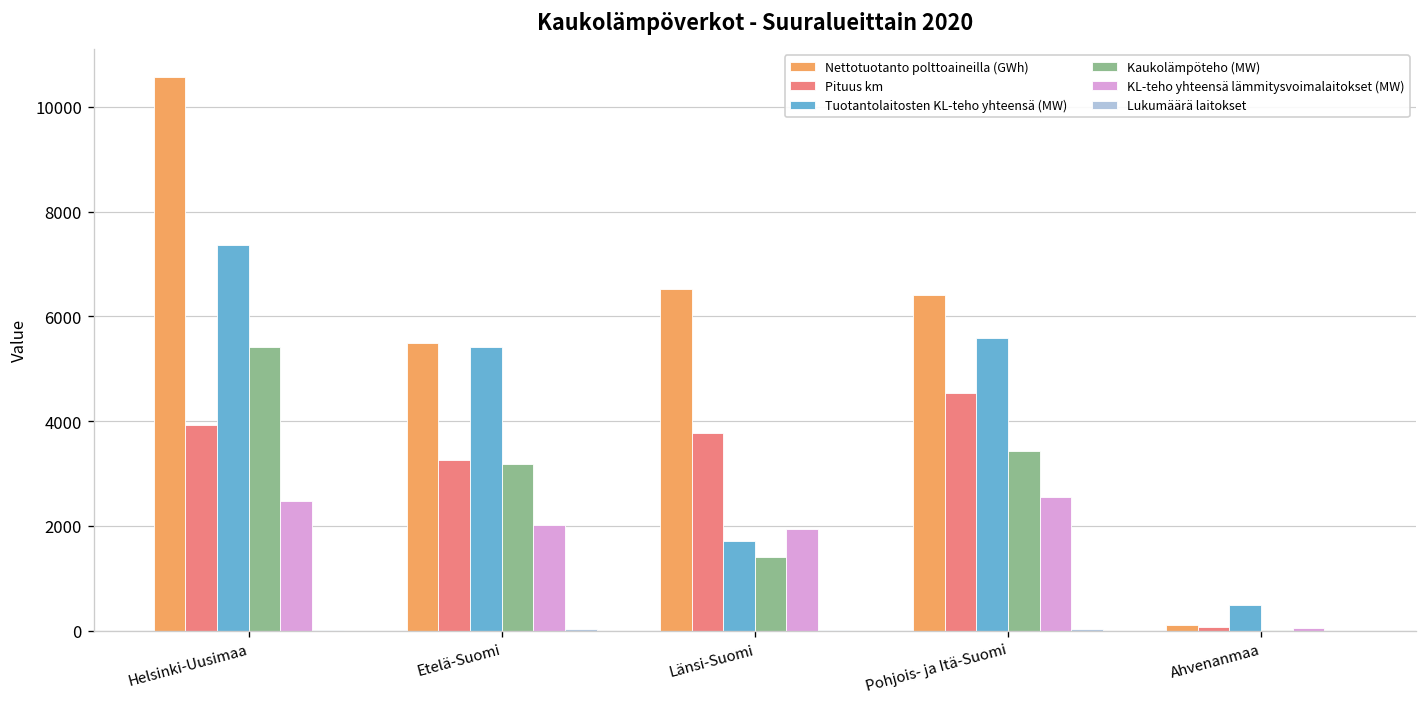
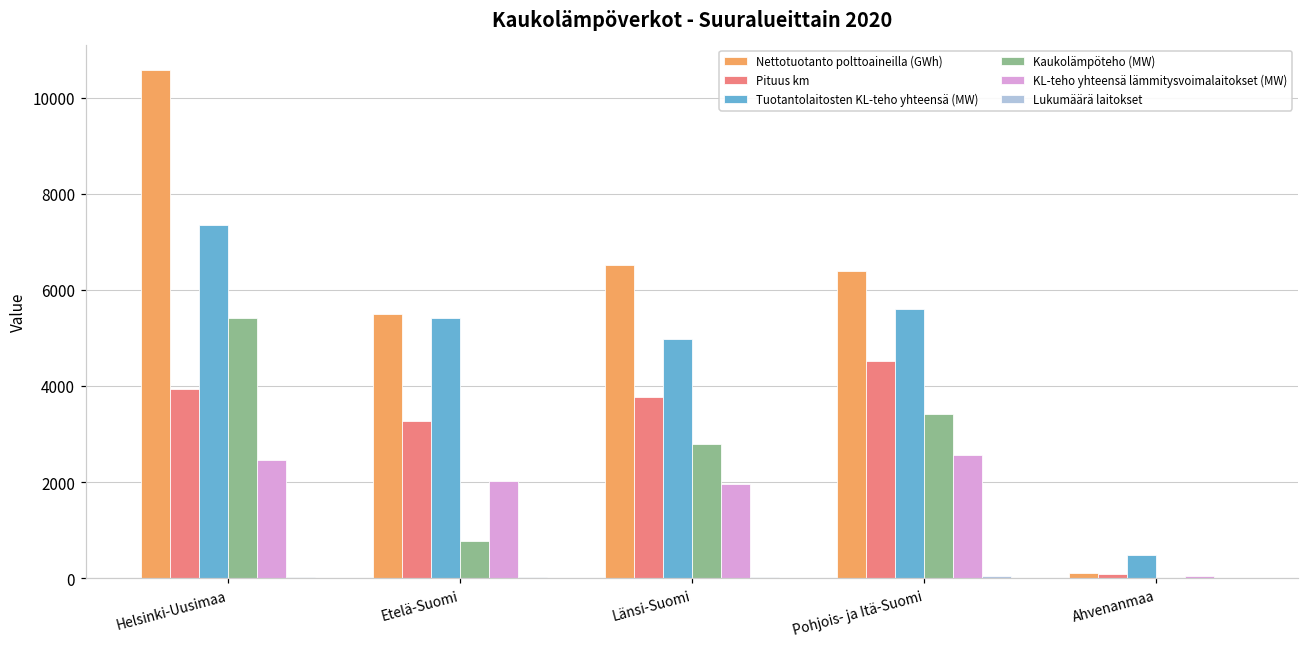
Kaukolämpöteho (MW), Etelä-Suomi: 3200 -> 800
Tuotantolaitosten KL-teho yhteensä (MW), Länsi-Suomi: 1700 -> 5000
Kaukolämpöteho (MW), Länsi-Suomi: 1400 -> 2800
